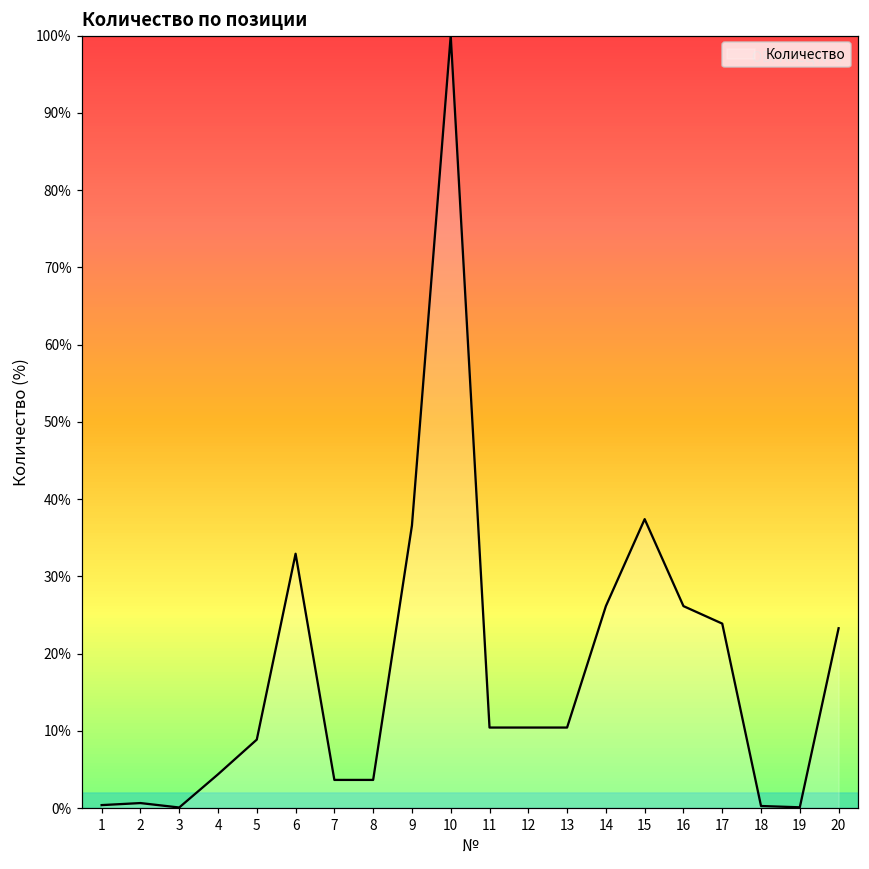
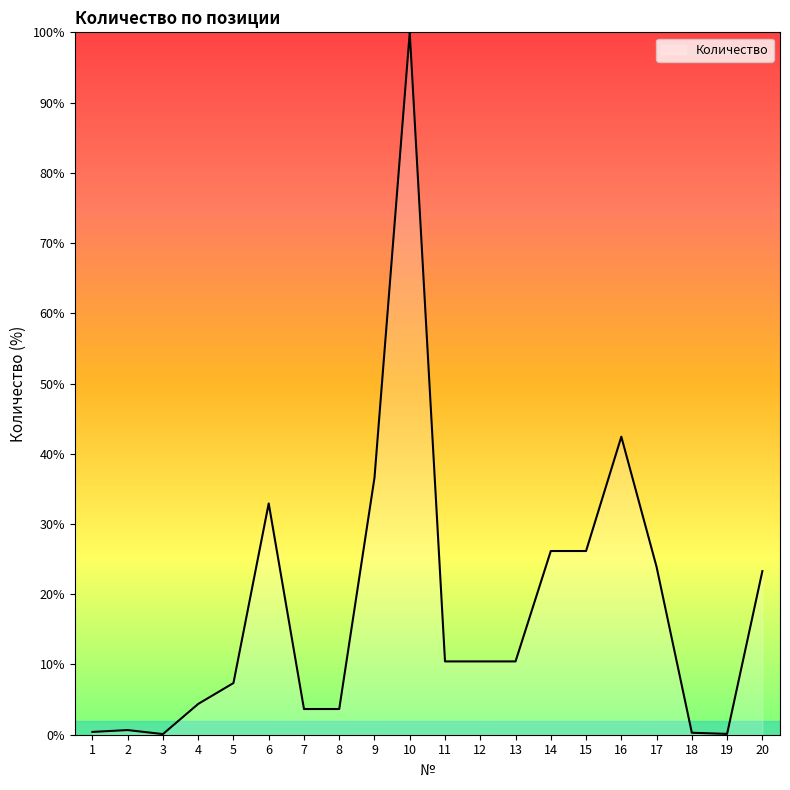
5: 9% -> 7%
15: 37% -> 26%
16: 26% -> 42%
